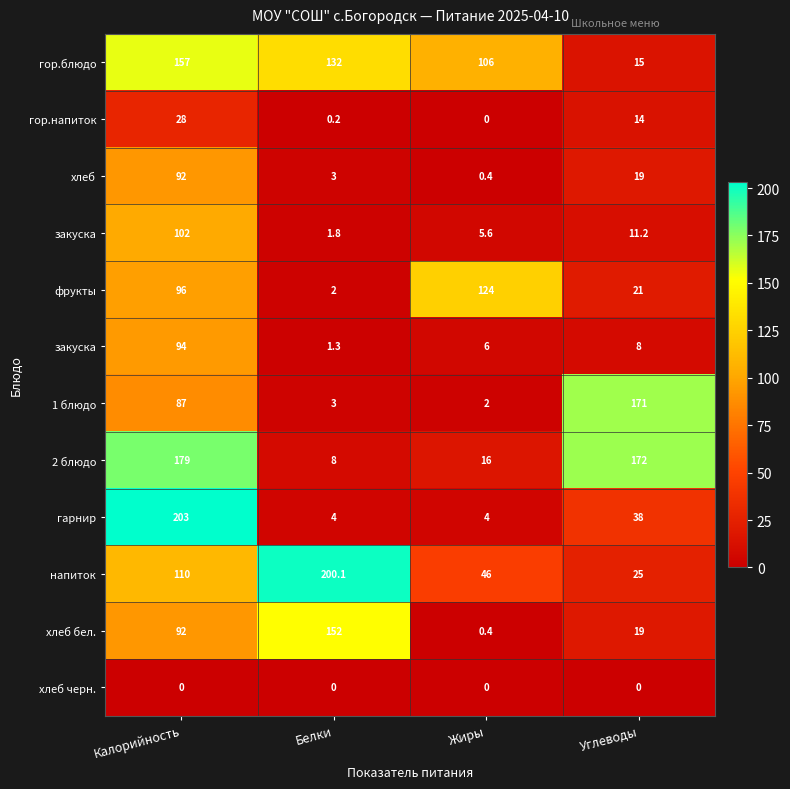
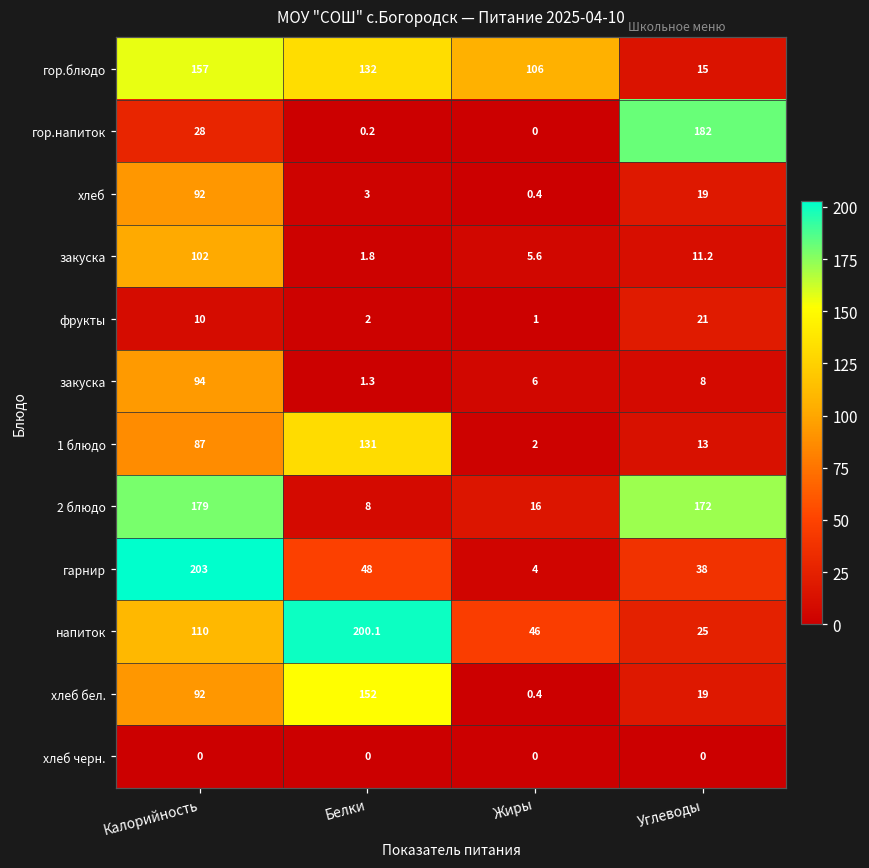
гор.напиток, Углеводы: 14 -> 182
фрукты, Калорийность: 96 -> 10
фрукты, Жиры: 124 -> 1
1 блюдо, Белки: 3 -> 131
1 блюдо, Углеводы: 171 -> 13
гарнир, Белки: 4 -> 48
